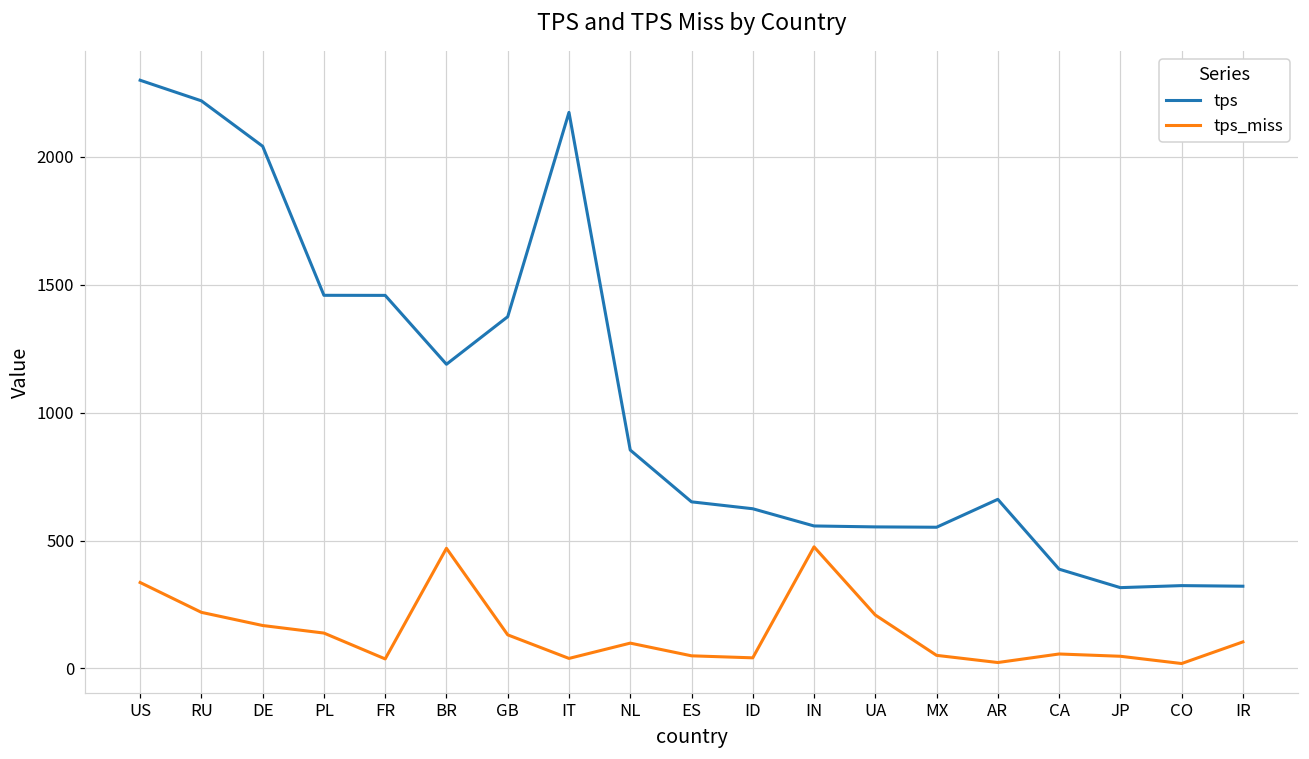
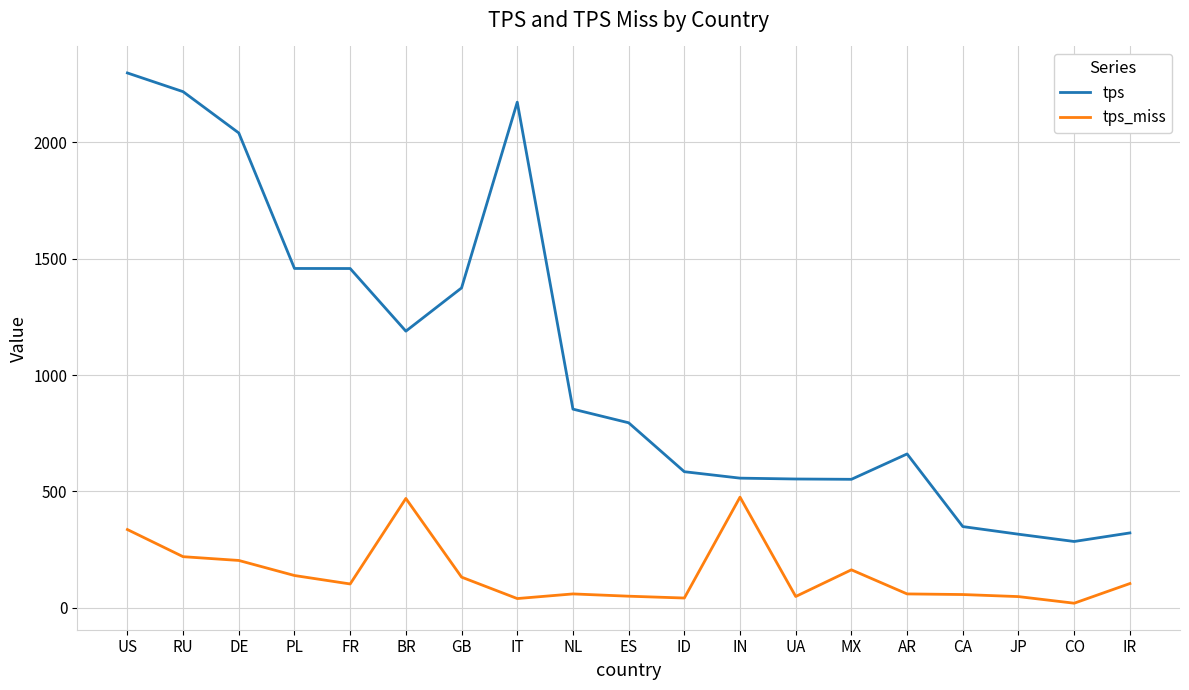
tps_miss, DE: 170 -> 200
tps_miss, FR: 40 -> 100
tps_miss, NL: 100 -> 60
tps, ES: 650 -> 790
tps, ID: 620 -> 580
tps_miss, UA: 210 -> 50
tps_miss, MX: 50 -> 160
tps_miss, AR: 20 -> 60
tps, CA: 390 -> 350
tps, CO: 320 -> 280
